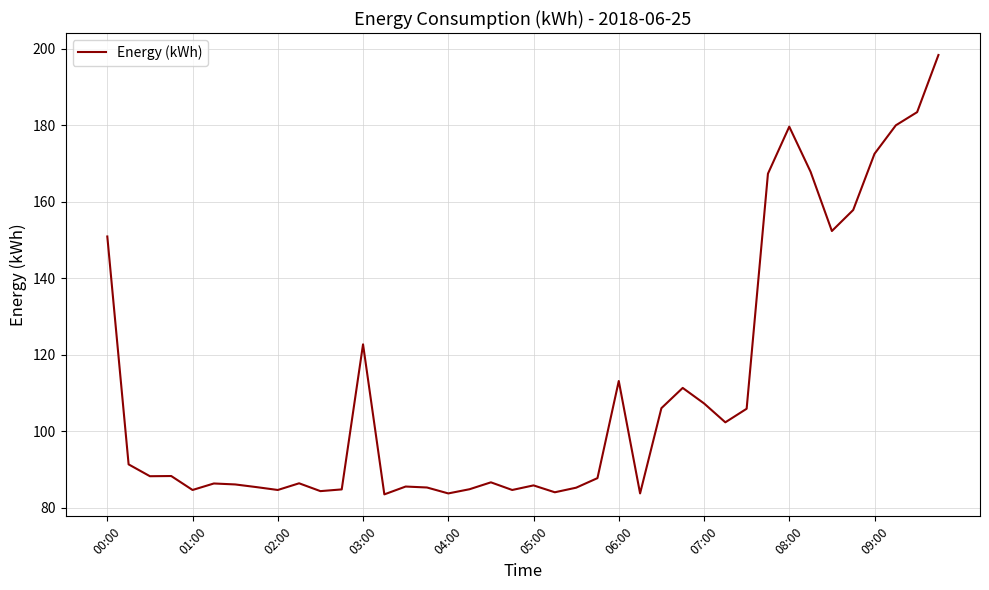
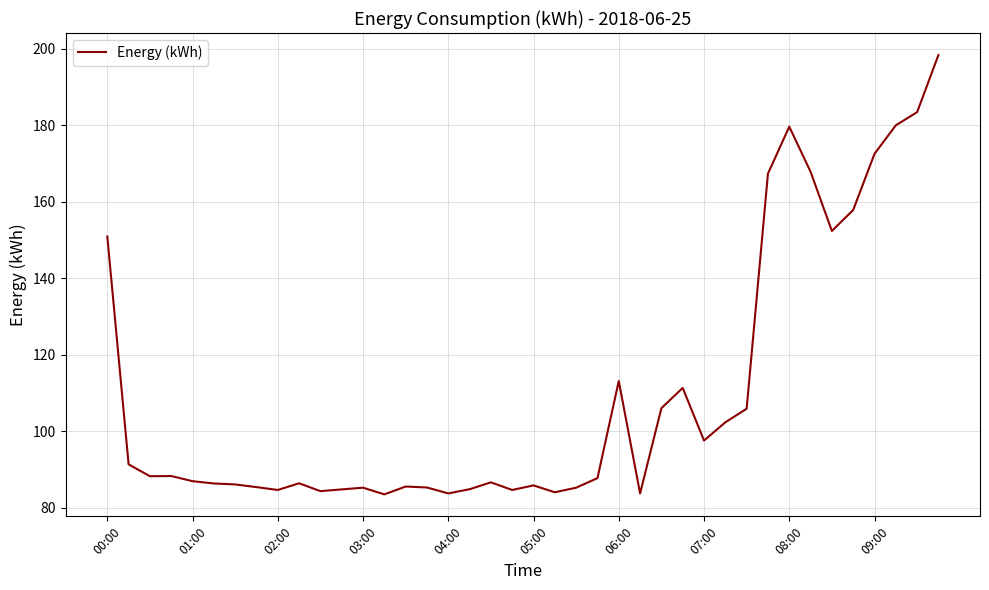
01:00: 85 -> 87
03:00: 123 -> 85
07:00: 107 -> 98
